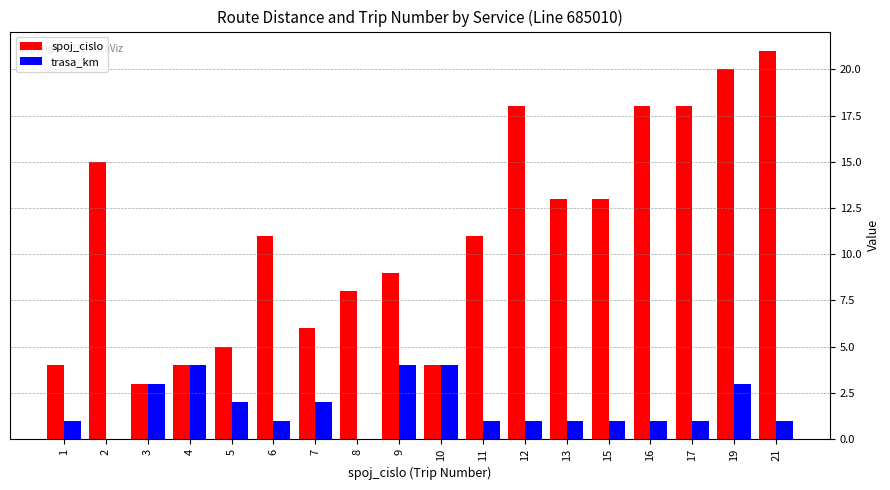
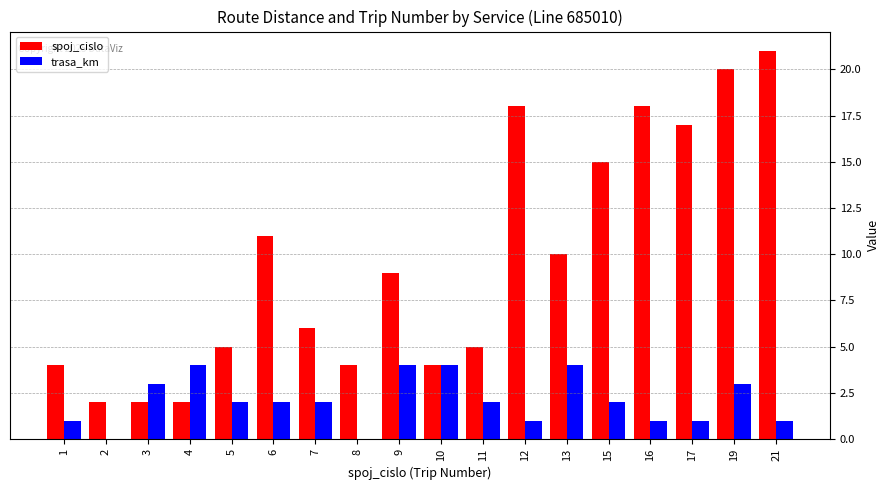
spoj_cislo, 2: 15 -> 2
spoj_cislo, 3: 3 -> 2
spoj_cislo, 4: 4 -> 2
trasa_km, 6: 1 -> 2
spoj_cislo, 8: 8 -> 4
spoj_cislo, 11: 11 -> 5
trasa_km, 11: 1 -> 2
spoj_cislo, 13: 13 -> 10
trasa_km, 13: 1 -> 4
spoj_cislo, 15: 13 -> 15
trasa_km, 15: 1 -> 2
spoj_cislo, 17: 18 -> 17
